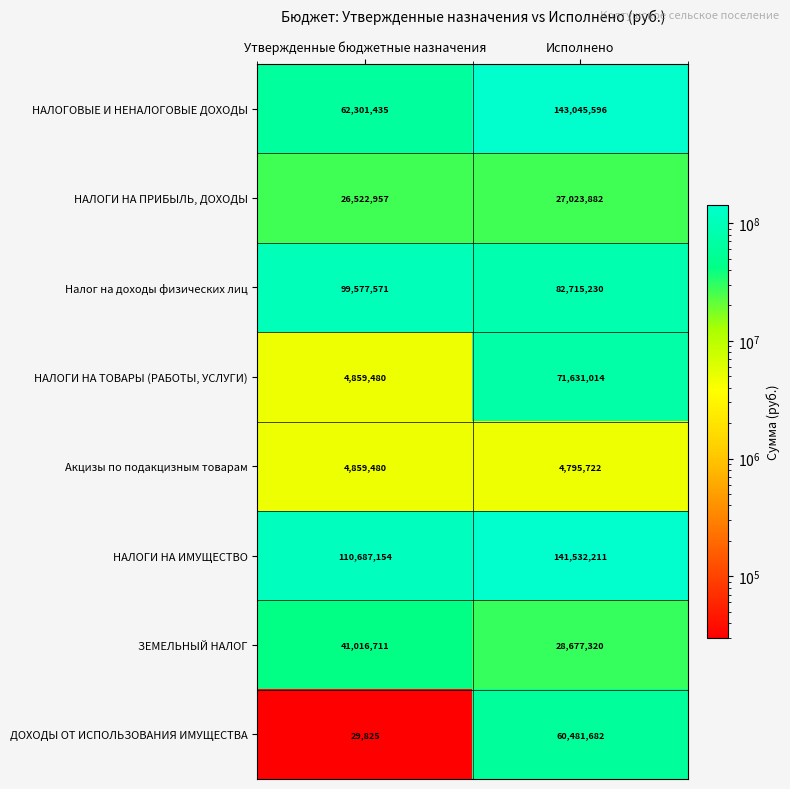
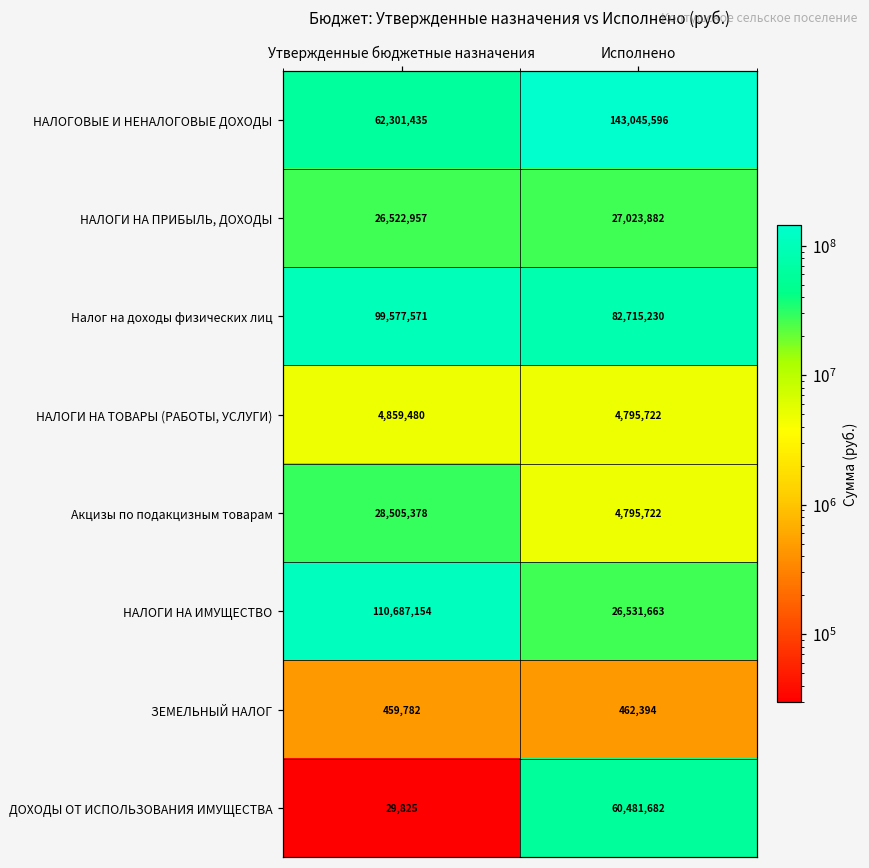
НАЛОГИ НА ТОВАРЫ (РАБОТЫ, УСЛУГИ), Исполнено: 71,631,014 -> 4,795,722
Акцизы по подакцизным товарам, Утвержденные бюджетные назначения: 4,859,480 -> 28,505,378
НАЛОГИ НА ИМУЩЕСТВО, Исполнено: 141,532,211 -> 26,531,663
ЗЕМЕЛЬНЫЙ НАЛОГ, Утвержденные бюджетные назначения: 41,016,711 -> 459,782
ЗЕМЕЛЬНЫЙ НАЛОГ, Исполнено: 28,677,320 -> 462,394
